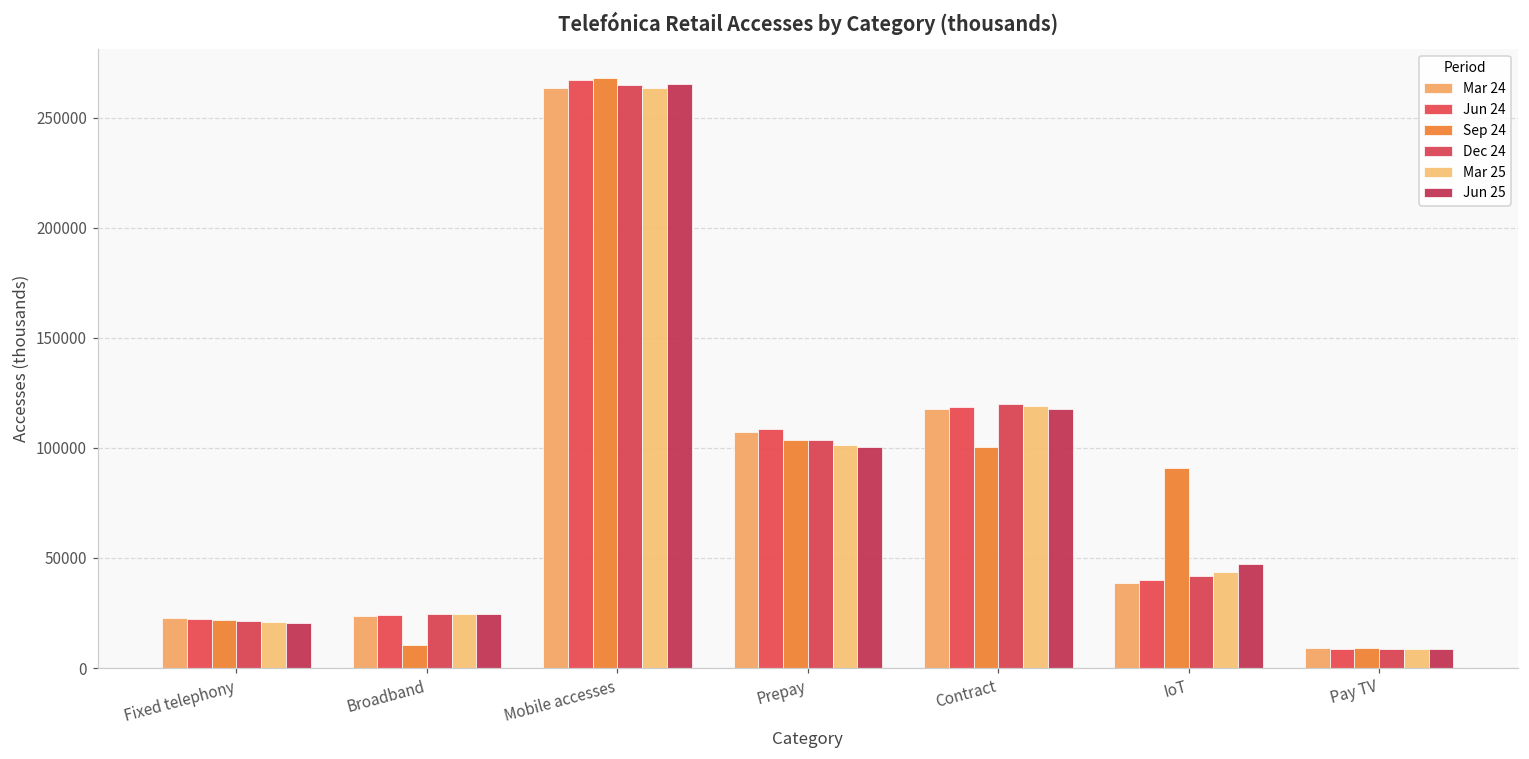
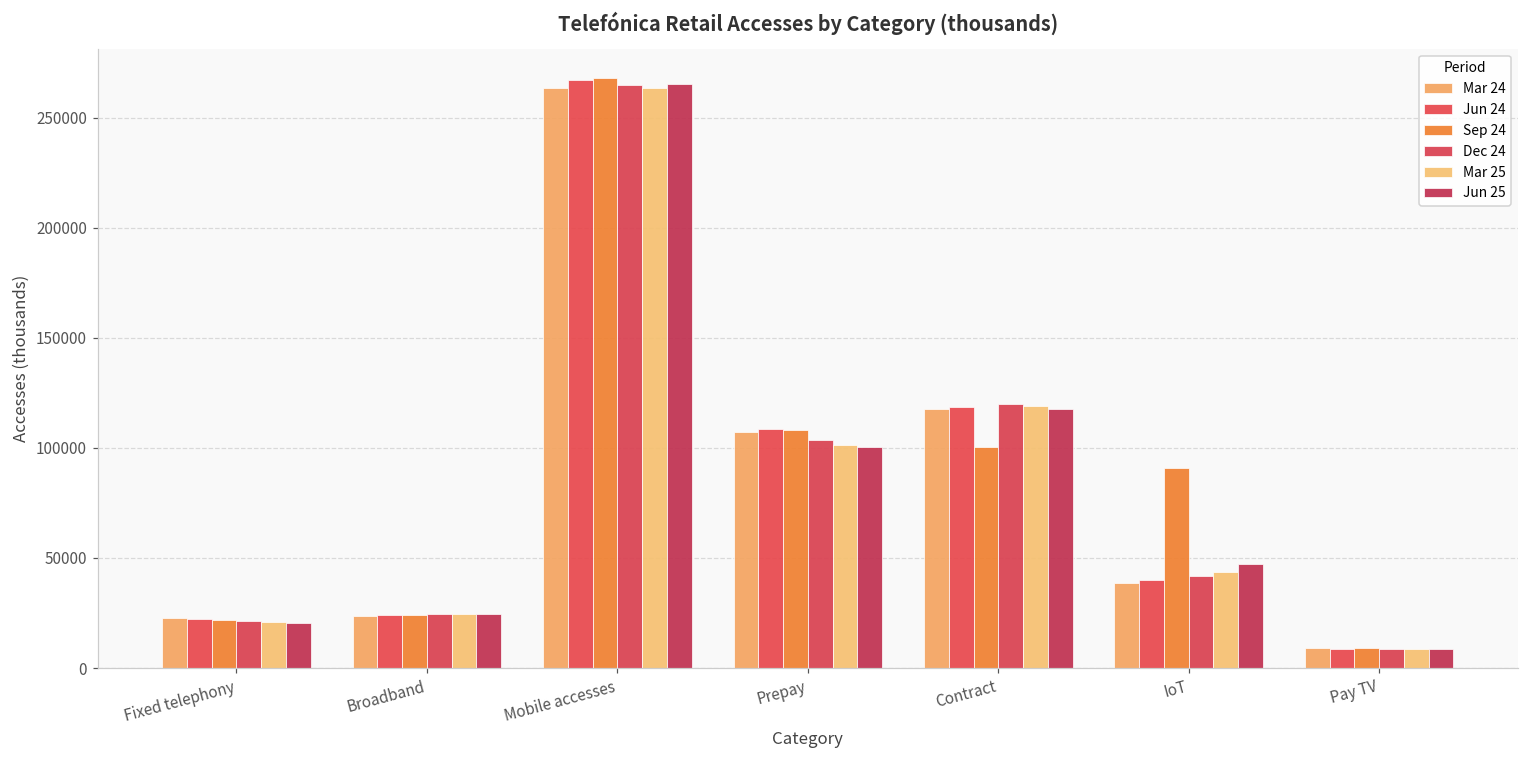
Sep 24, Broadband: 10000 -> 24000
Sep 24, Prepay: 104000 -> 108000
